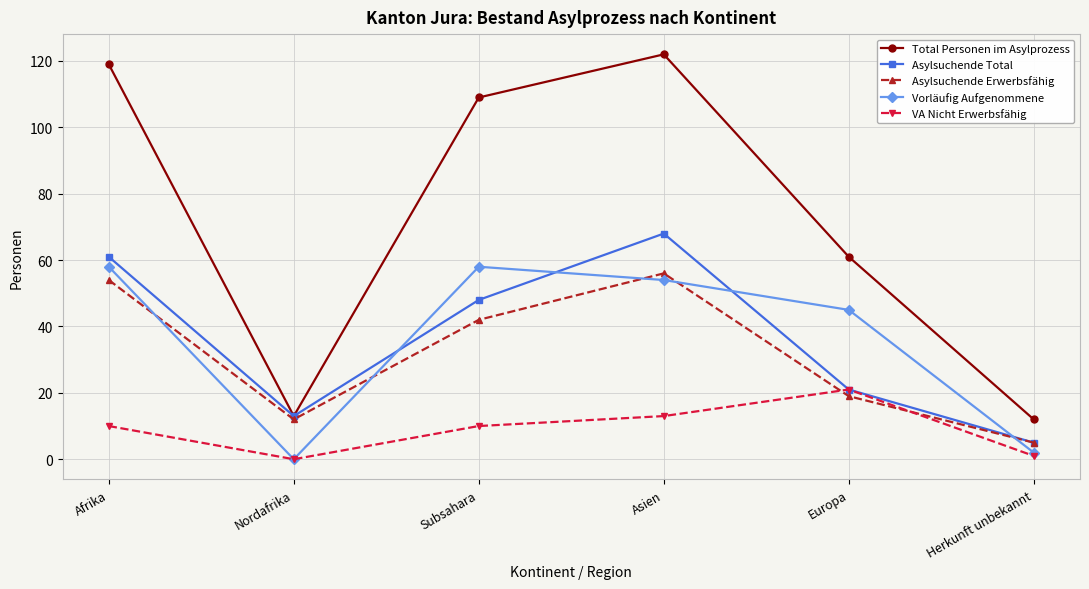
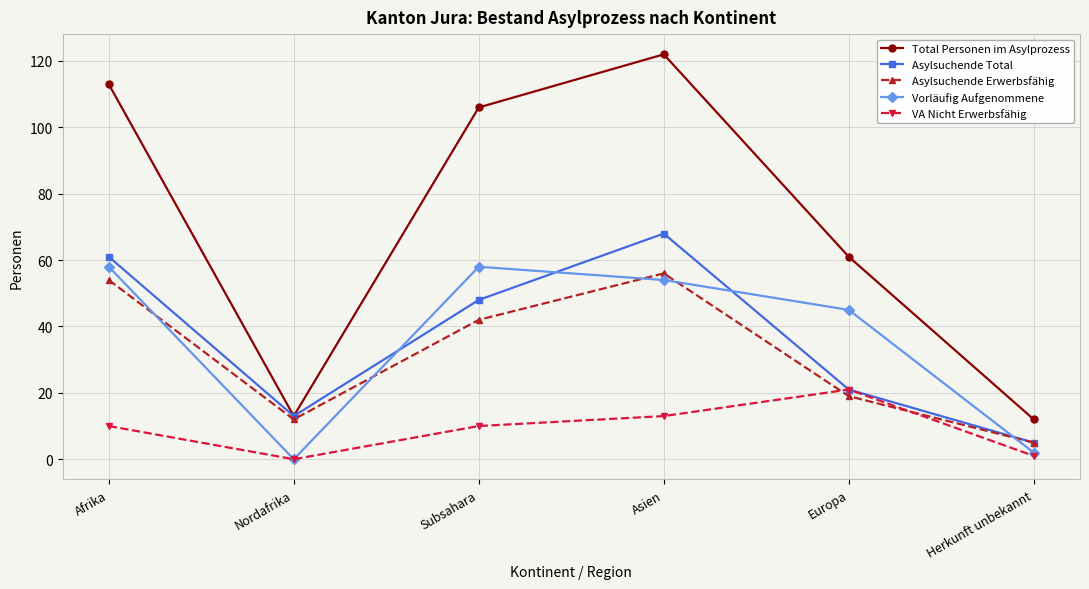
Total Personen im Asylprozess, Afrika: 119 -> 113
Total Personen im Asylprozess, Subsahara: 109 -> 106
